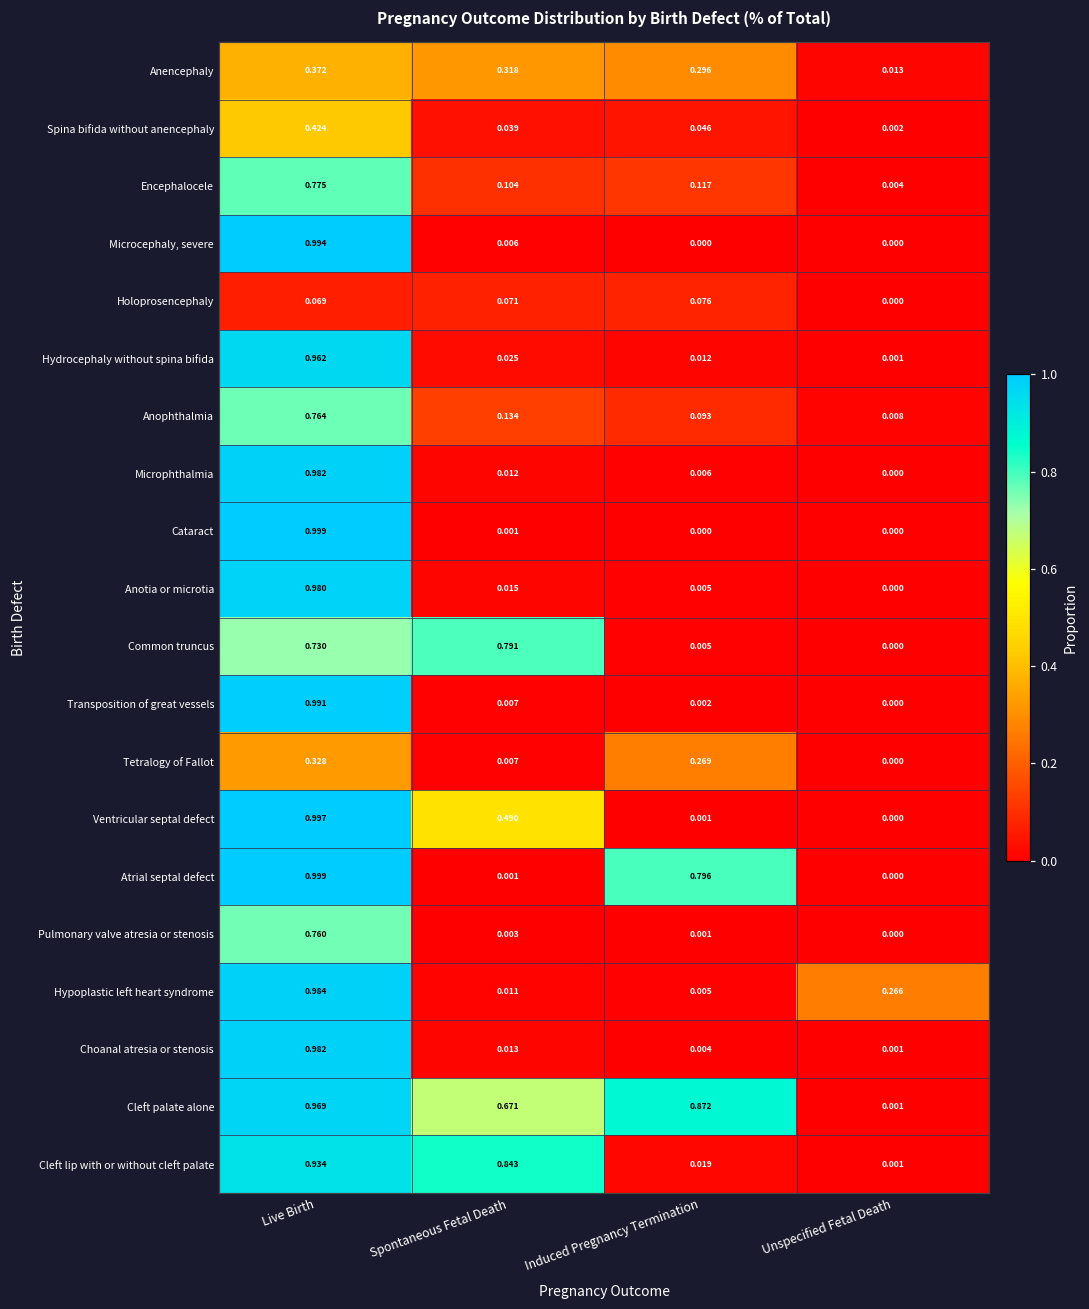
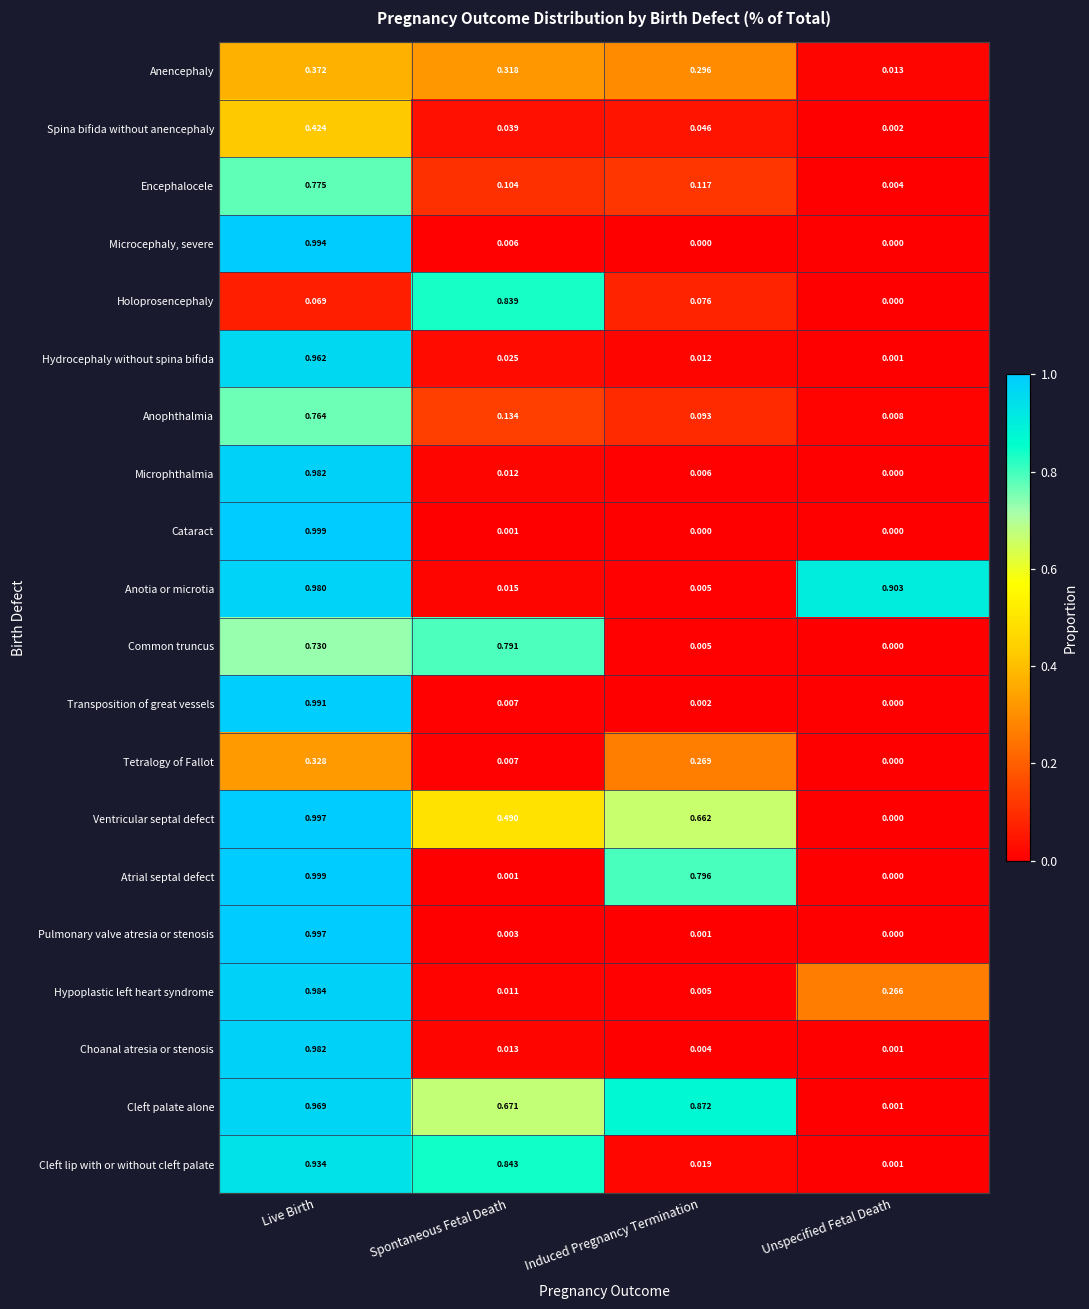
Holoprosencephaly, Spontaneous Fetal Death: 0.071 -> 0.839
Anotia or microtia, Unspecified Fetal Death: 0.000 -> 0.903
Ventricular septal defect, Induced Pregnancy Termination: 0.001 -> 0.662
Pulmonary valve atresia or stenosis, Live Birth: 0.760 -> 0.997
